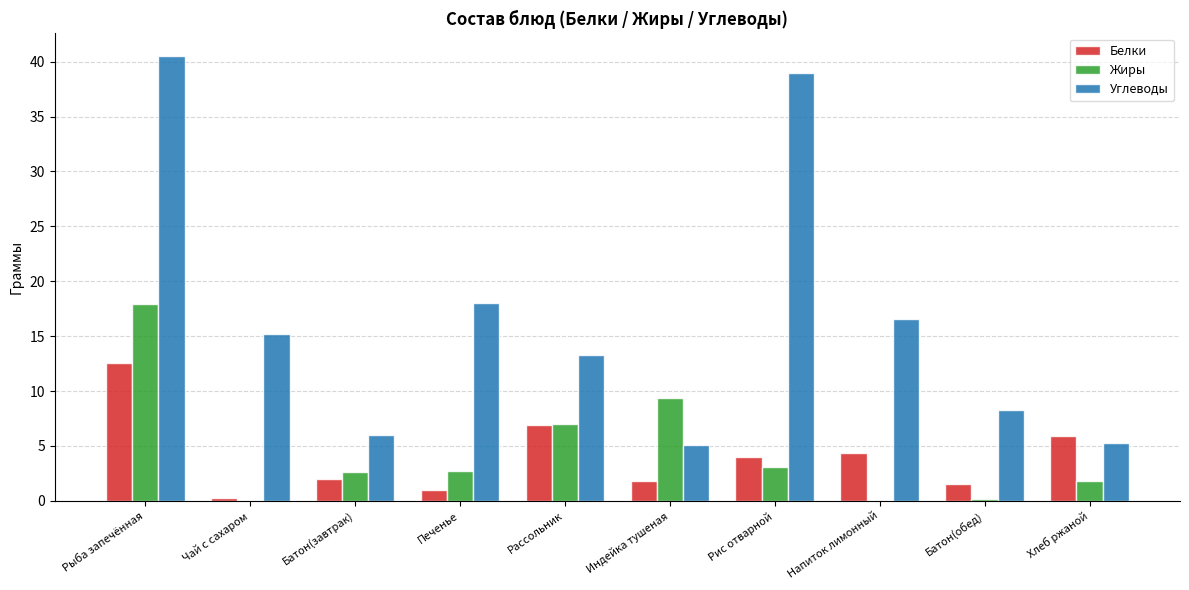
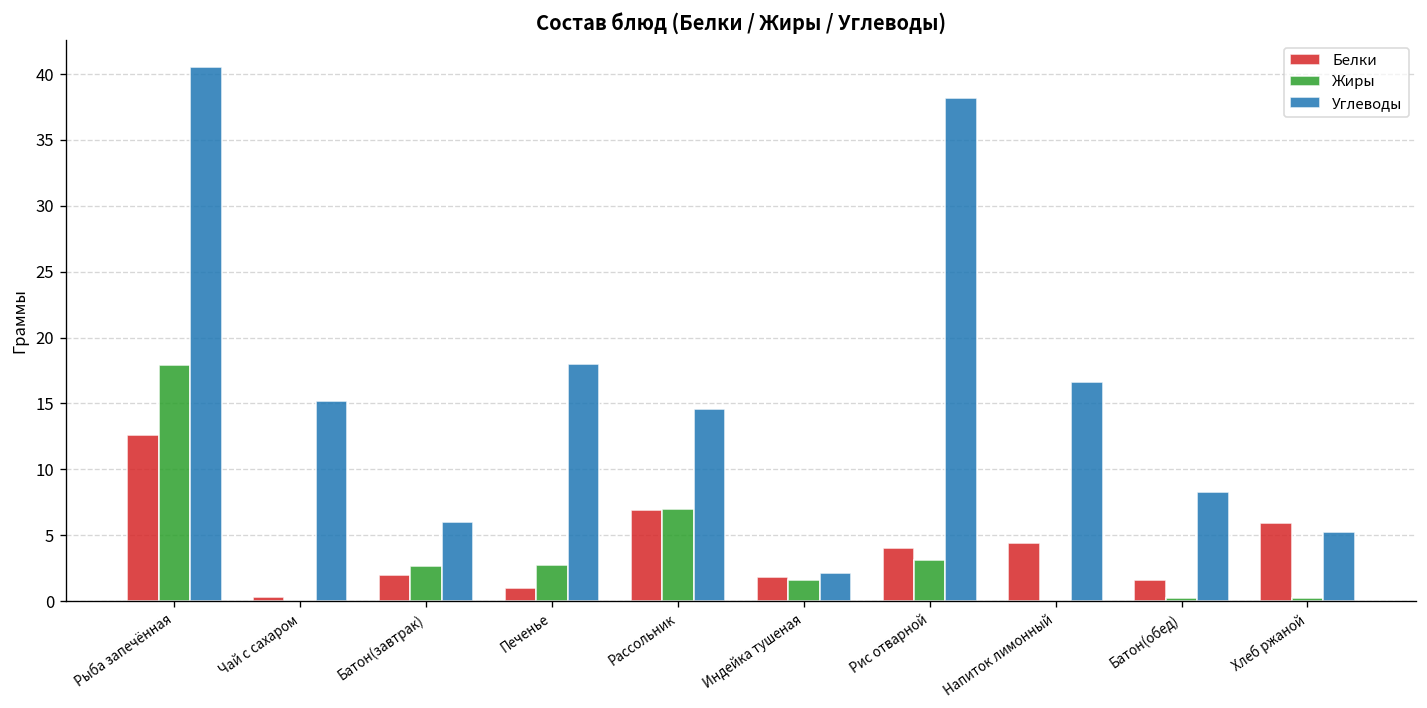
Углеводы, Рассольник: 13.3 -> 14.6
Жиры, Индейка тушеная: 9.4 -> 1.6
Углеводы, Индейка тушеная: 5.1 -> 2.2
Углеводы, Рис отварной: 39.0 -> 38.2
Жиры, Хлеб ржаной: 1.8 -> 0.3
